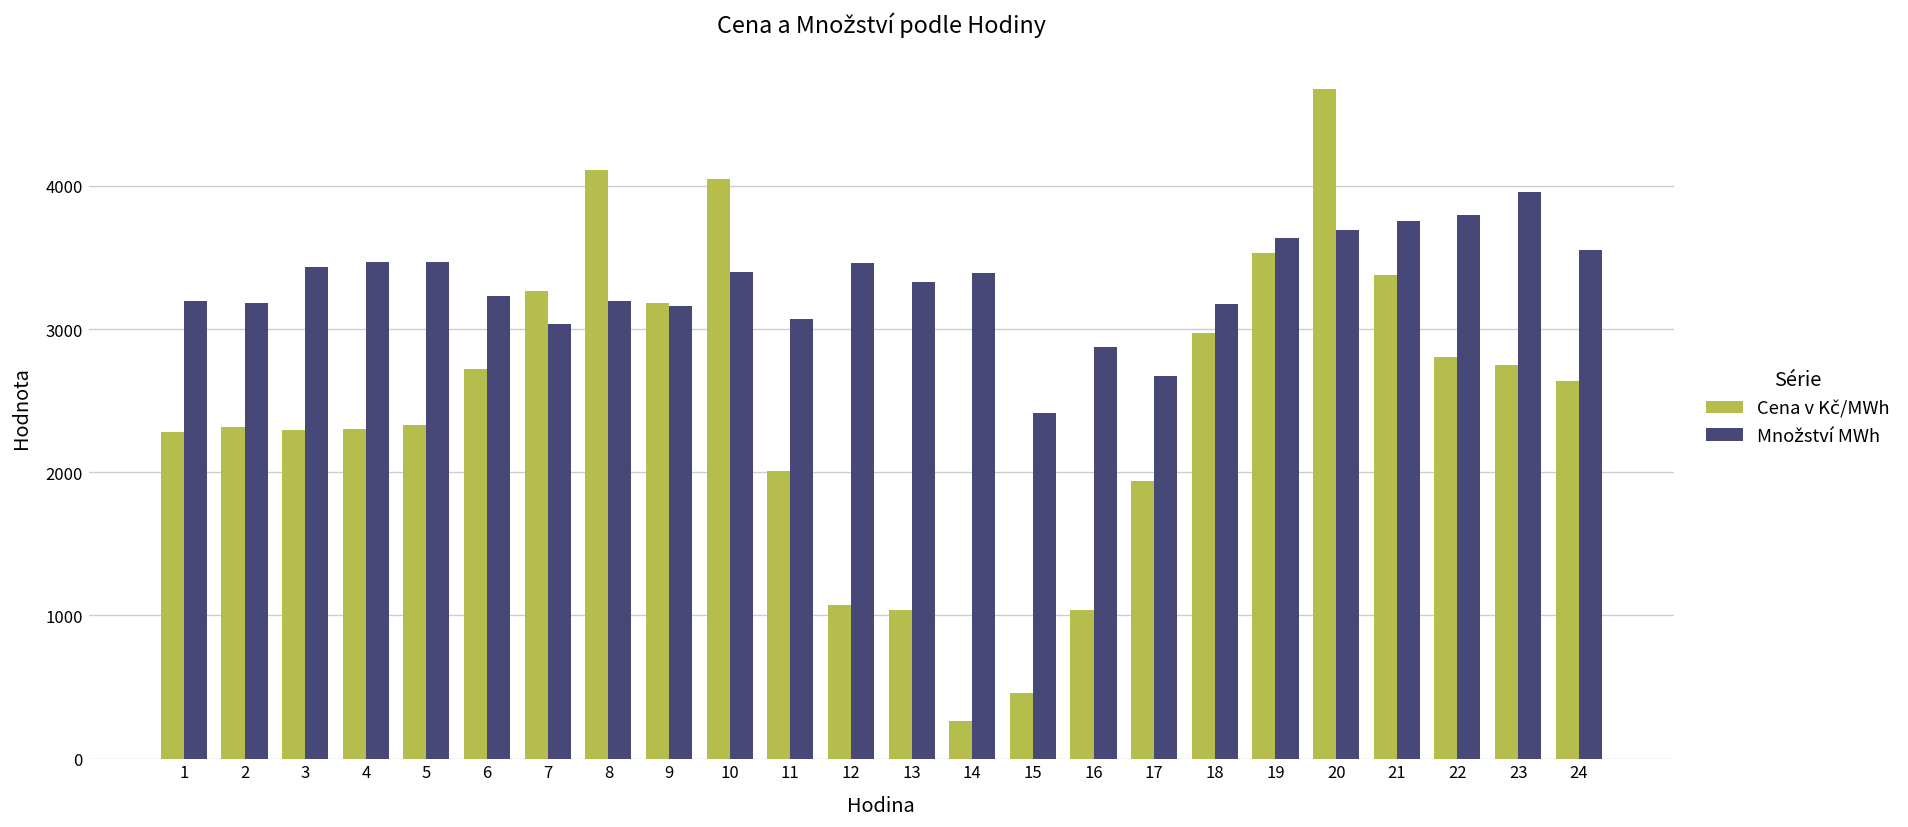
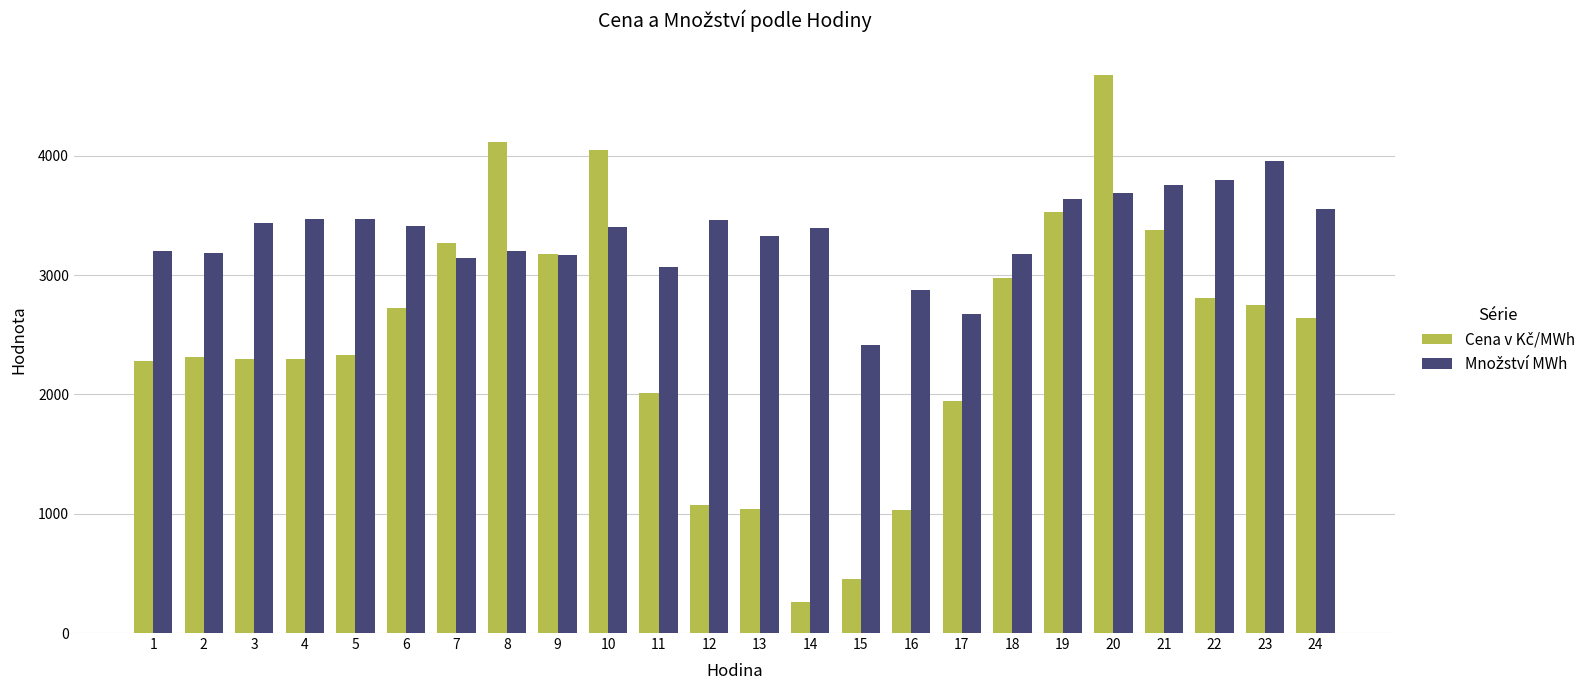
Množství MWh, 6: 3230 -> 3410
Množství MWh, 7: 3030 -> 3140
